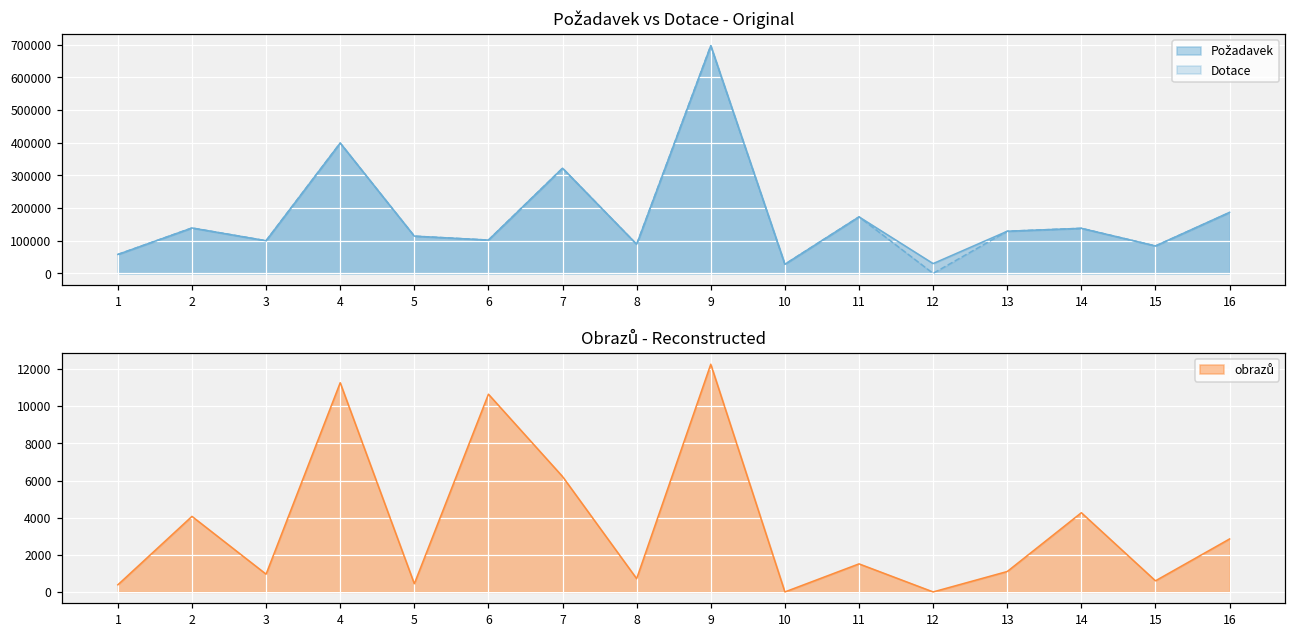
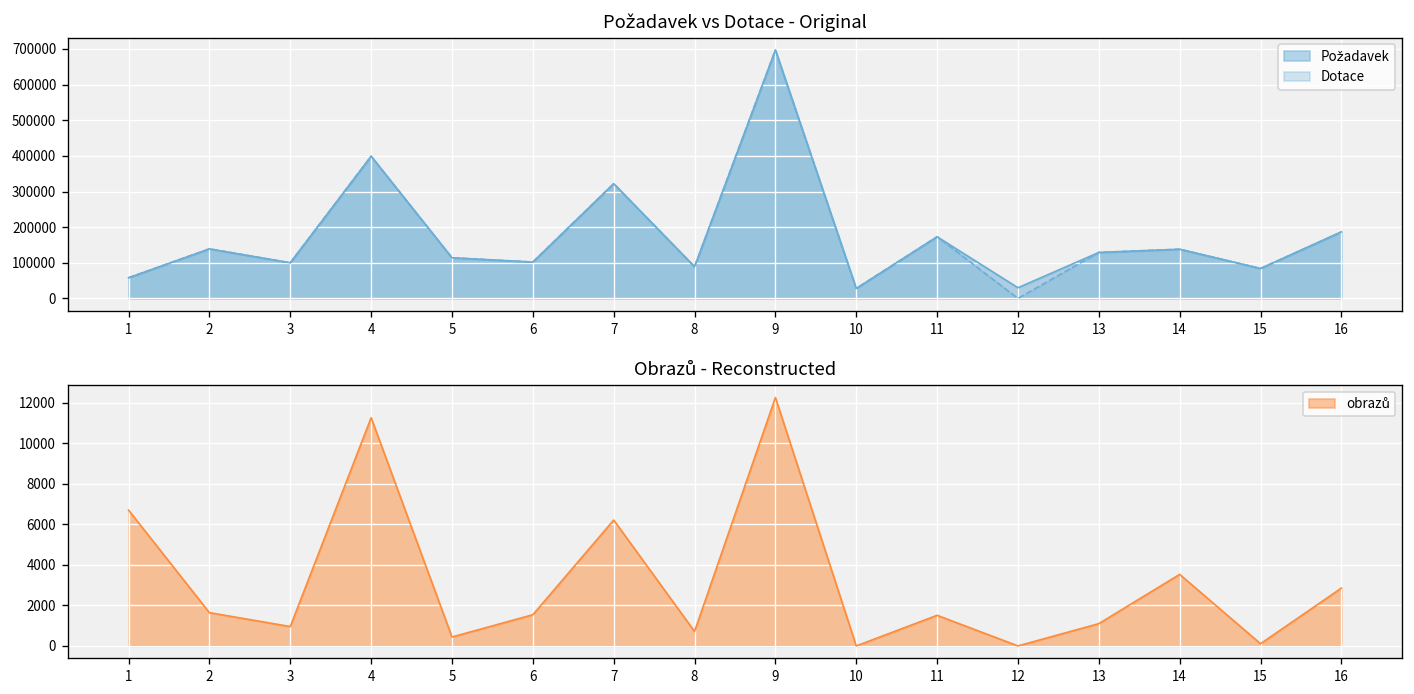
Obrazů - Reconstructed, 1: 400 -> 6700
Obrazů - Reconstructed, 2: 4100 -> 1600
Obrazů - Reconstructed, 6: 10600 -> 1500
Obrazů - Reconstructed, 14: 4300 -> 3500
Obrazů - Reconstructed, 15: 600 -> 100
